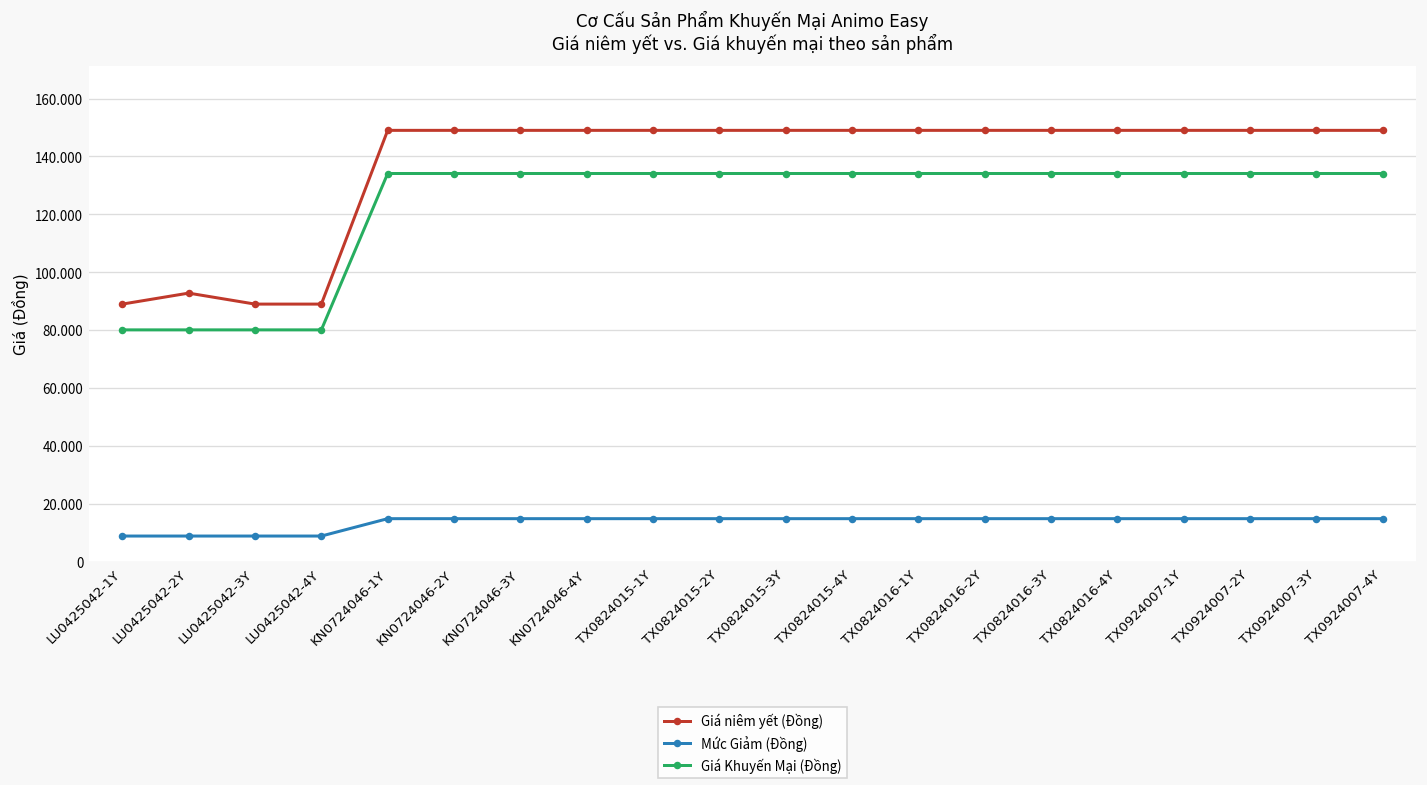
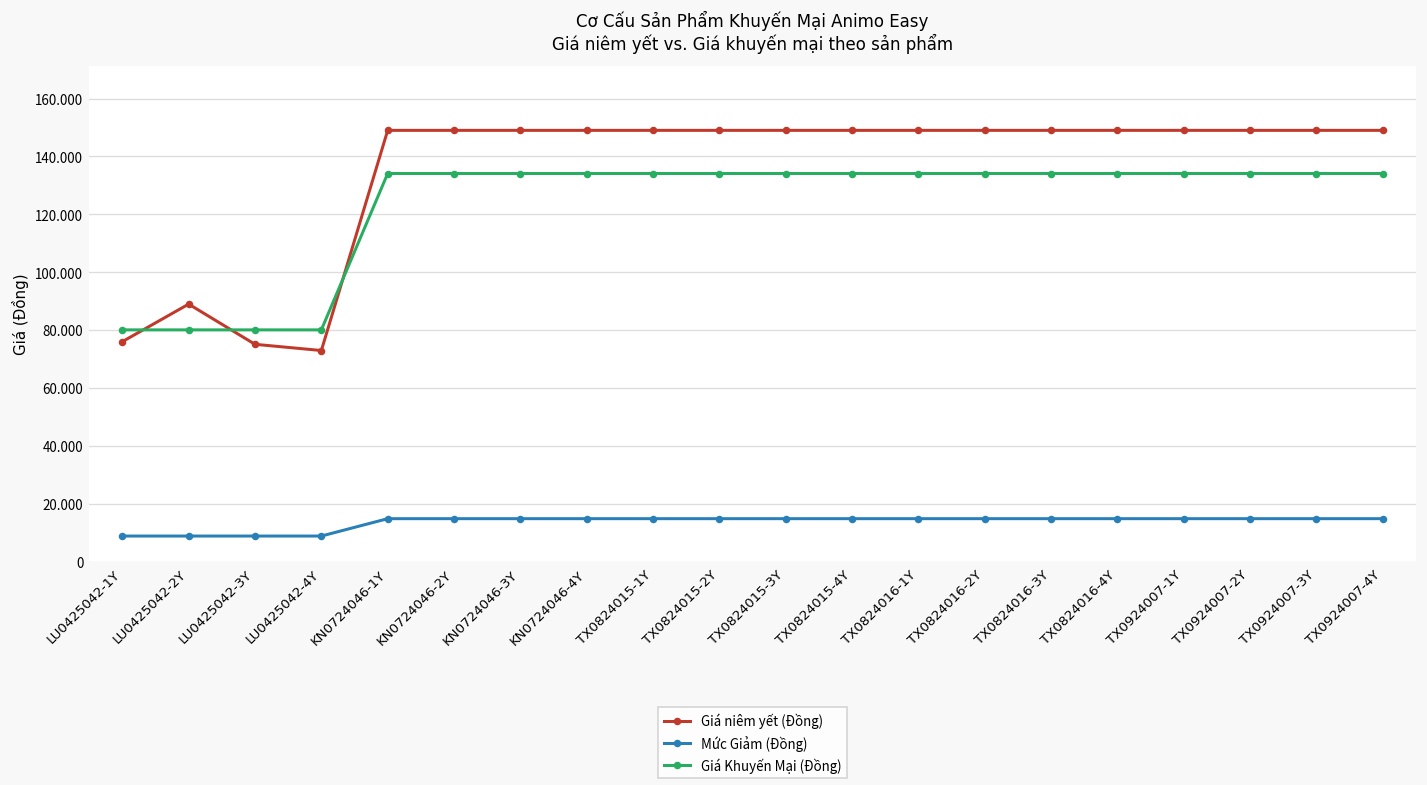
Giá niêm yết (Đồng), LU0425042-1Y: 89 -> 76
Giá niêm yết (Đồng), LU0425042-2Y: 93 -> 89
Giá niêm yết (Đồng), LU0425042-3Y: 89 -> 75
Giá niêm yết (Đồng), LU0425042-4Y: 89 -> 73
